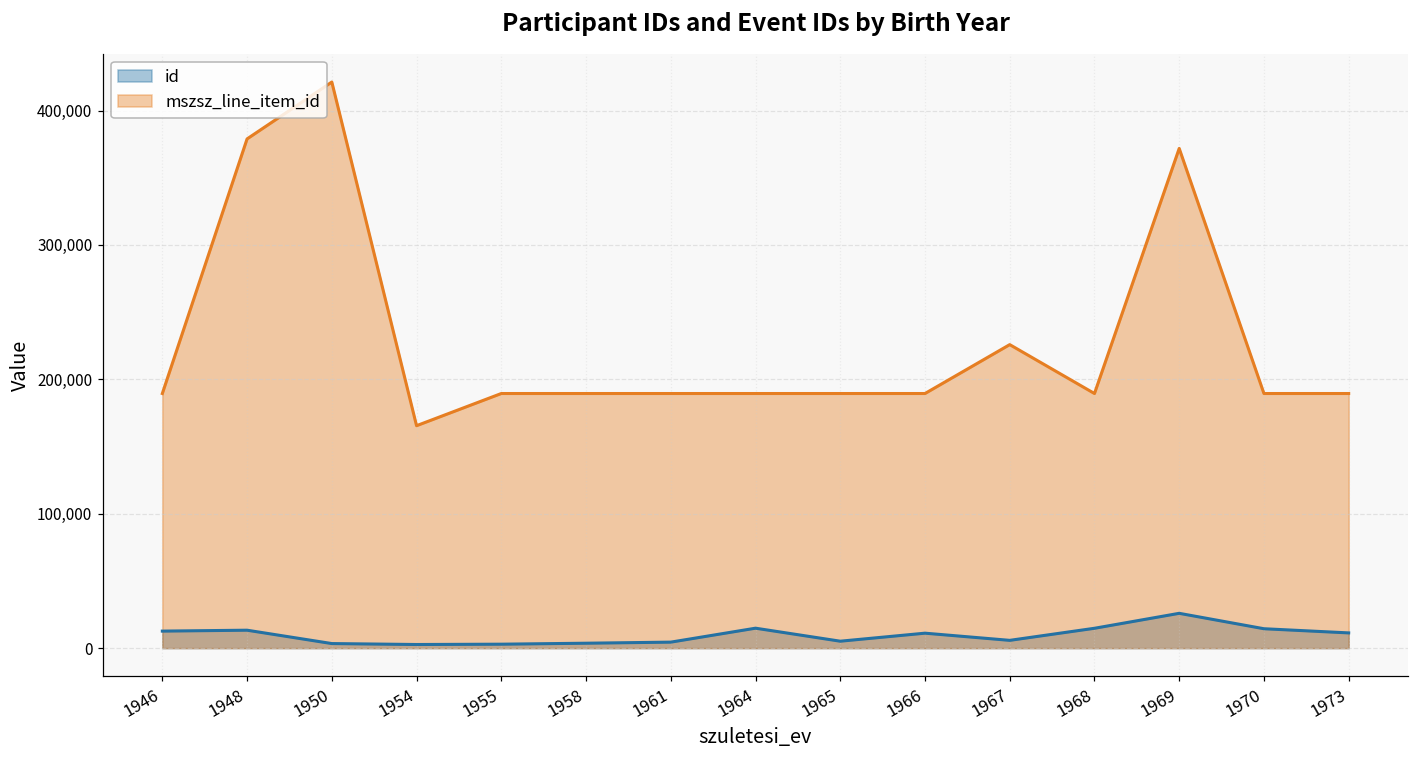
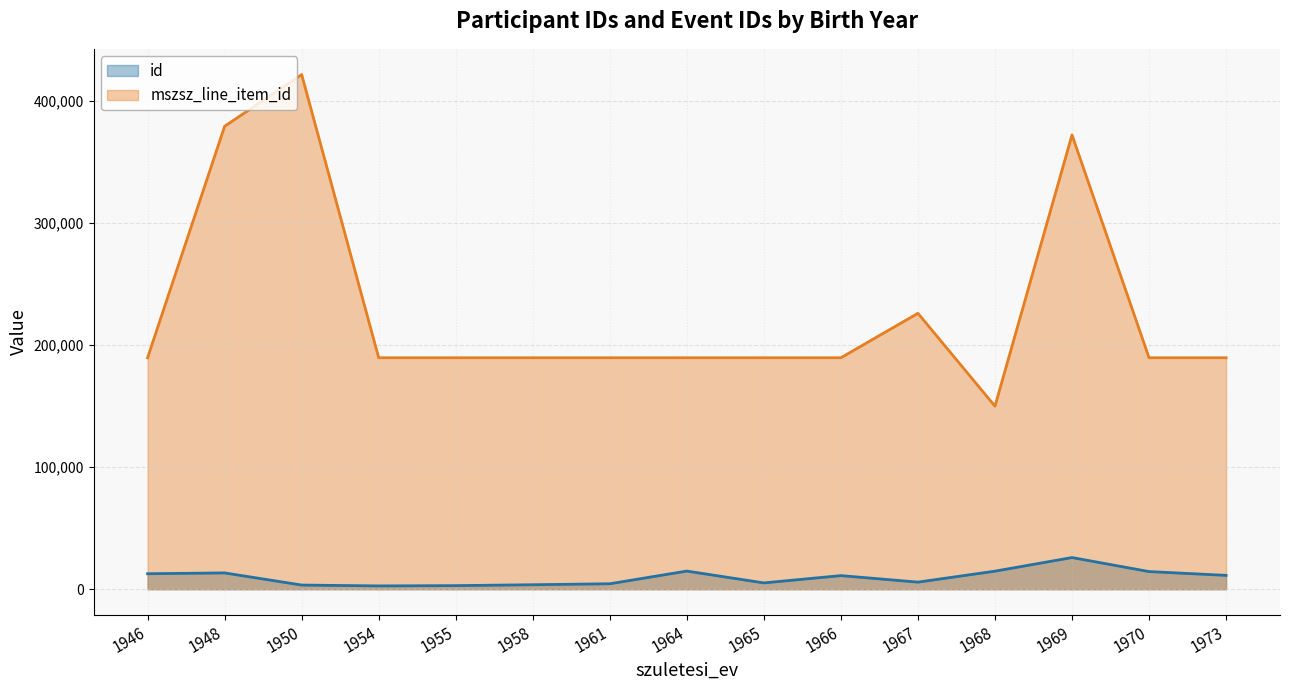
mszsz_line_item_id, 1954: 166,000 -> 189,000
mszsz_line_item_id, 1968: 189,000 -> 150,000
